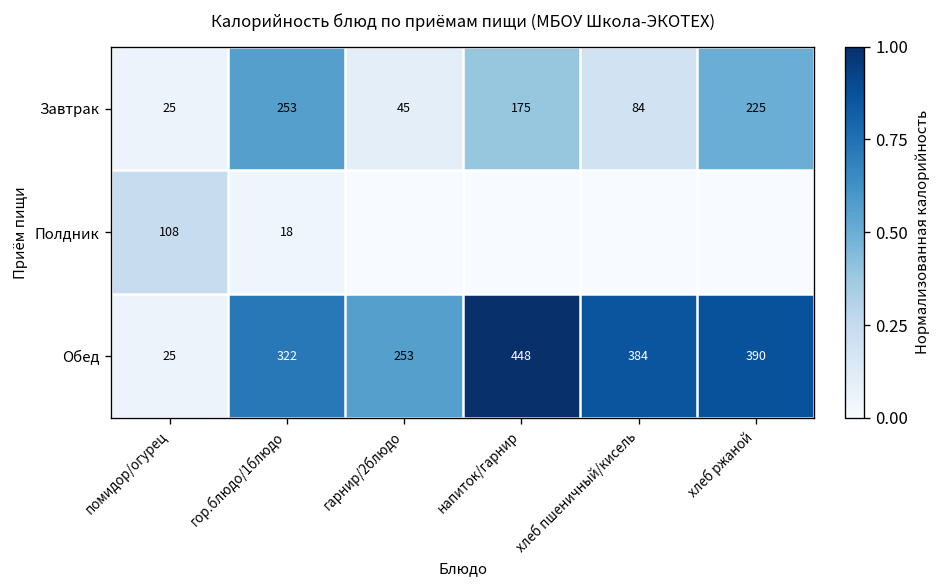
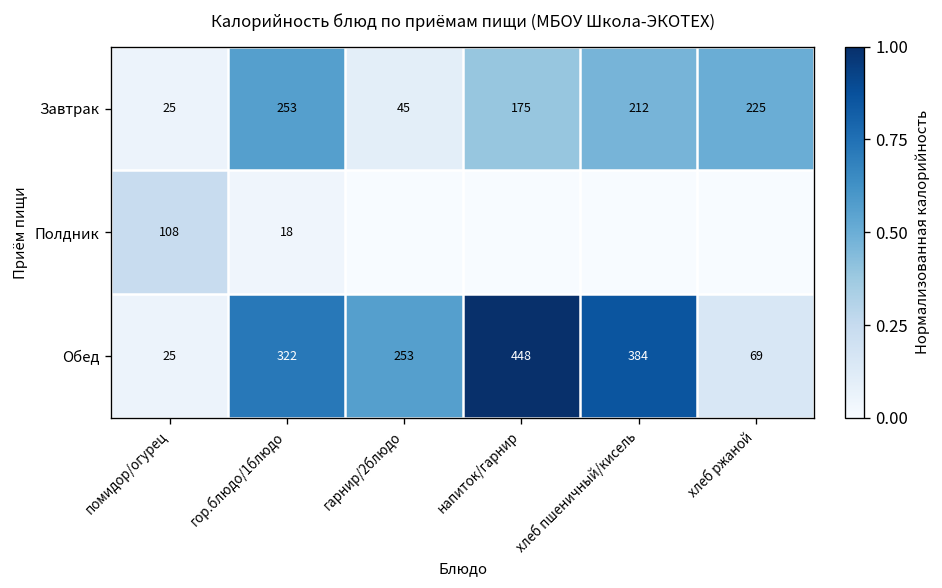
Завтрак, хлеб пшеничный/кисель: 84 -> 212
Обед, хлеб ржаной: 390 -> 69
